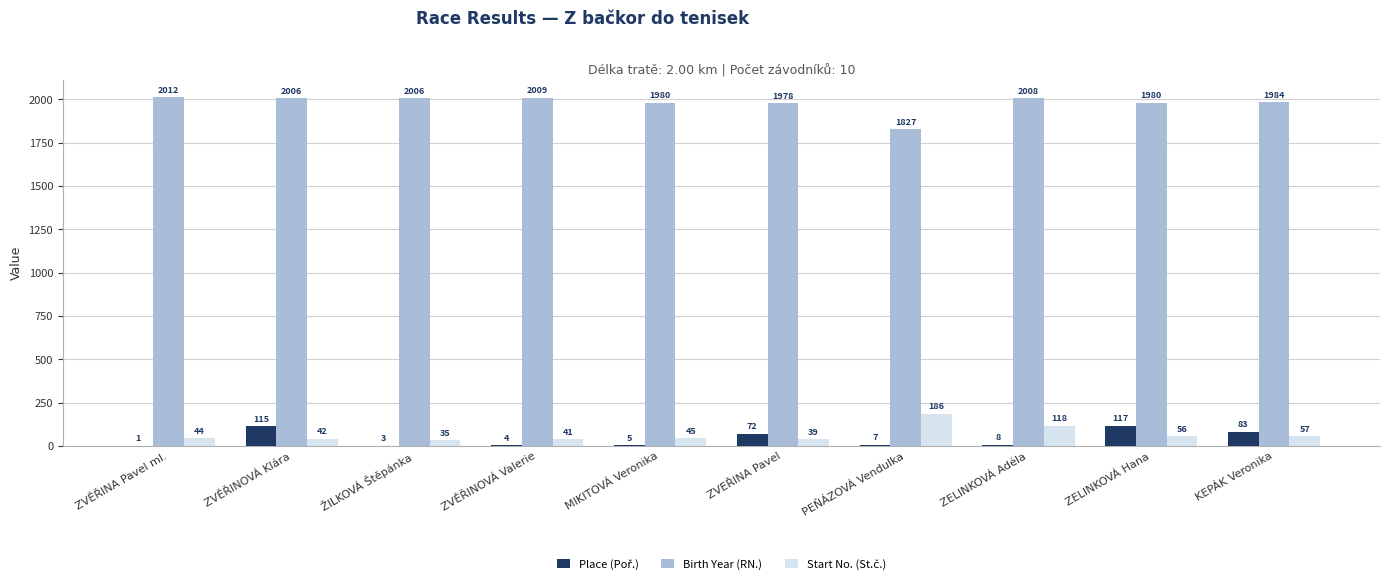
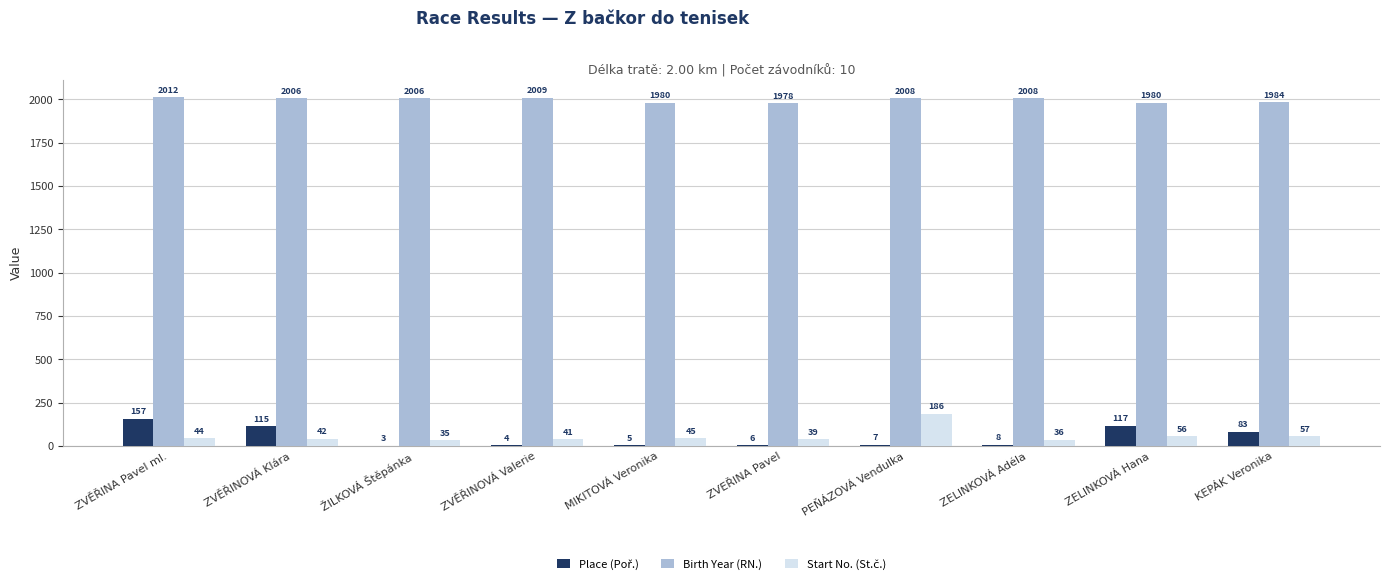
Place (Poř.), ZVĚŘINA Pavel ml.: 1 -> 157
Place (Poř.), ZVEŘINA Pavel: 72 -> 6
Birth Year (RN.), PEŇÁZOVÁ Vendulka: 1827 -> 2008
Start No. (St.č.), ZELINKOVÁ Adéla: 118 -> 36
